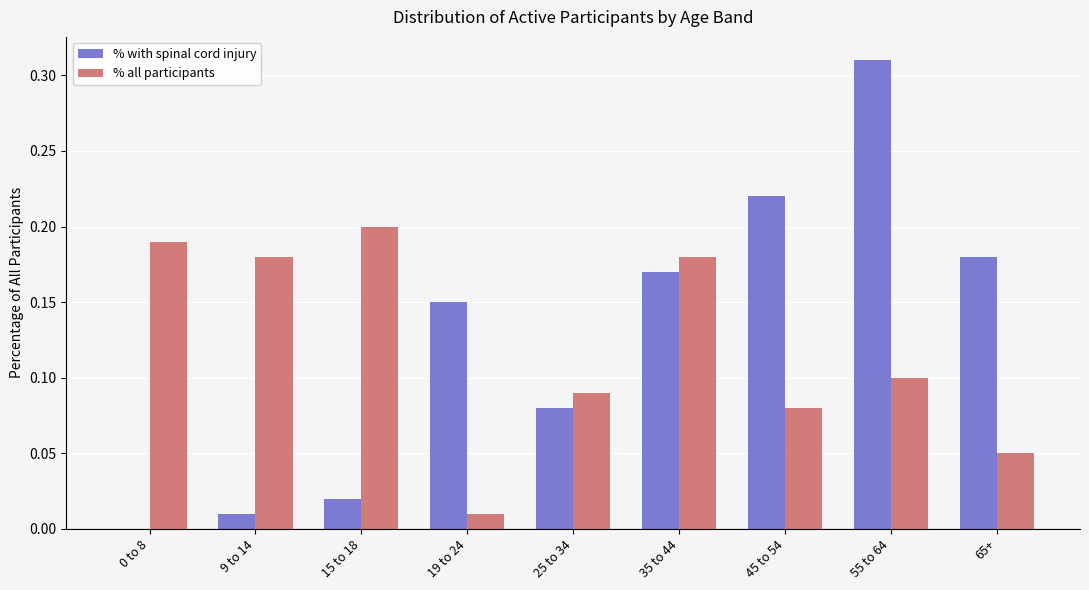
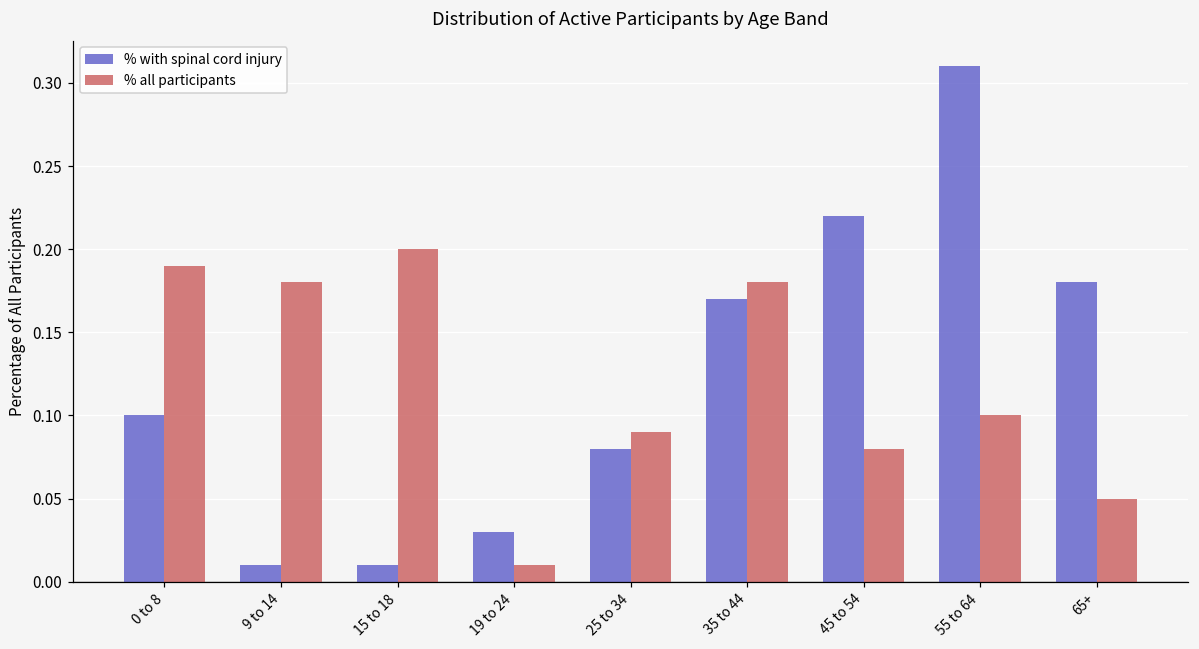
% with spinal cord injury, 0 to 8: 0.0 -> 0.1
% with spinal cord injury, 15 to 18: 0.02 -> 0.01
% with spinal cord injury, 19 to 24: 0.15 -> 0.03
